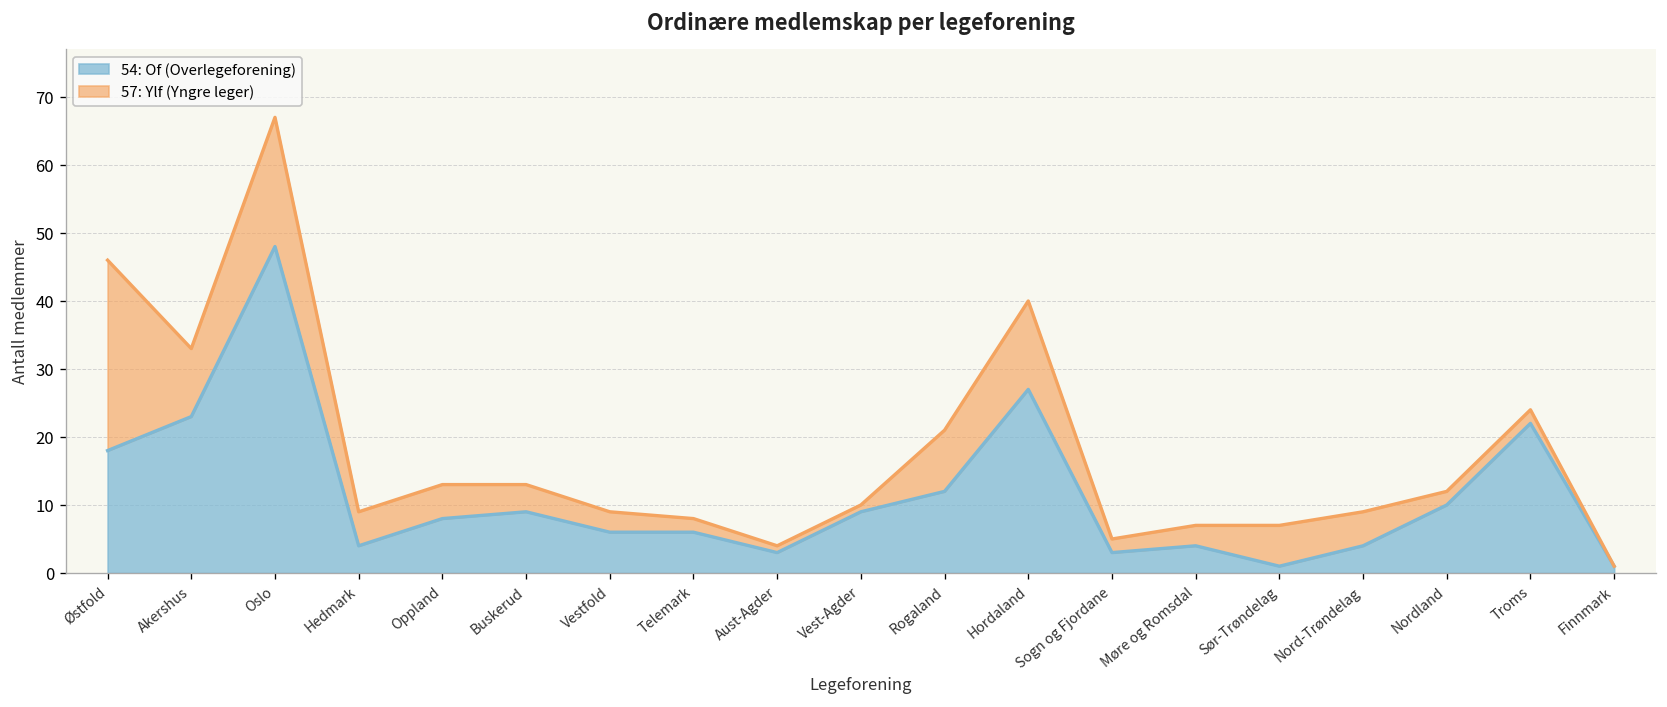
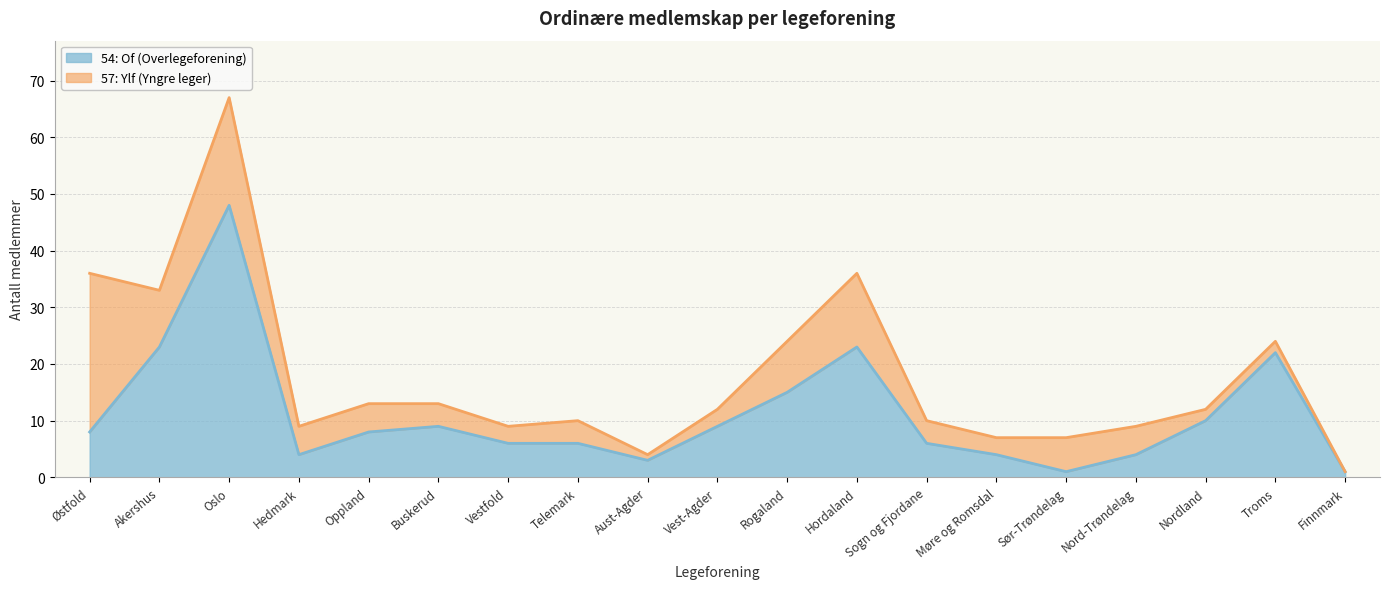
54: Of (Overlegeforening), Østfold: 18 -> 8
57: Ylf (Yngre leger), Telemark: 2 -> 4
57: Ylf (Yngre leger), Vest-Agder: 1 -> 3
54: Of (Overlegeforening), Rogaland: 12 -> 15
54: Of (Overlegeforening), Hordaland: 27 -> 23
54: Of (Overlegeforening), Sogn og Fjordane: 3 -> 6
57: Ylf (Yngre leger), Sogn og Fjordane: 2 -> 4
